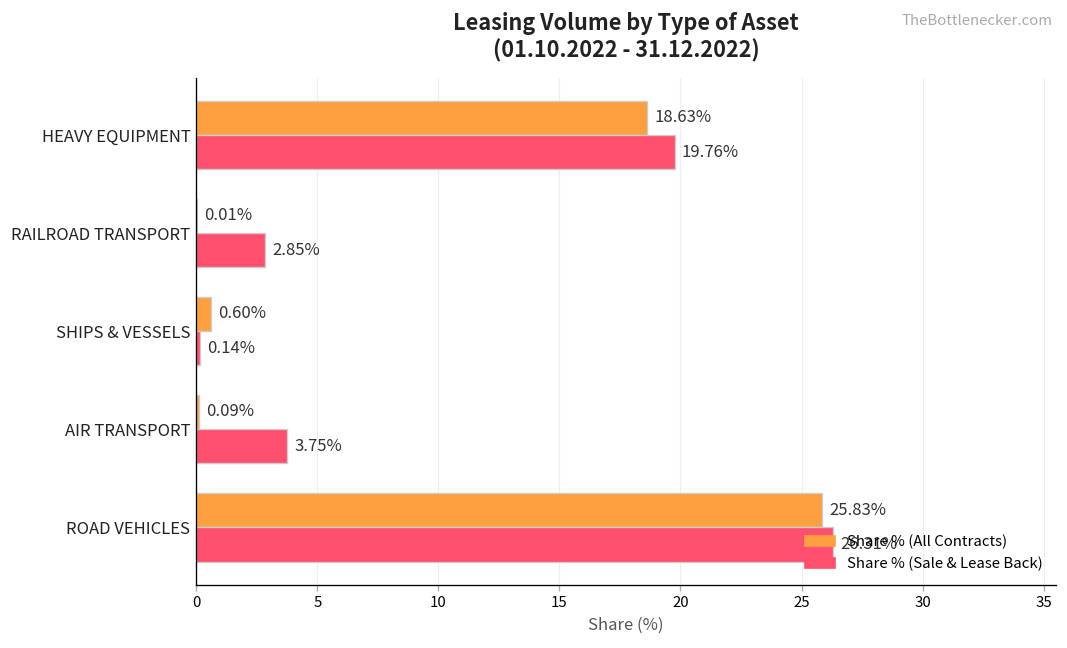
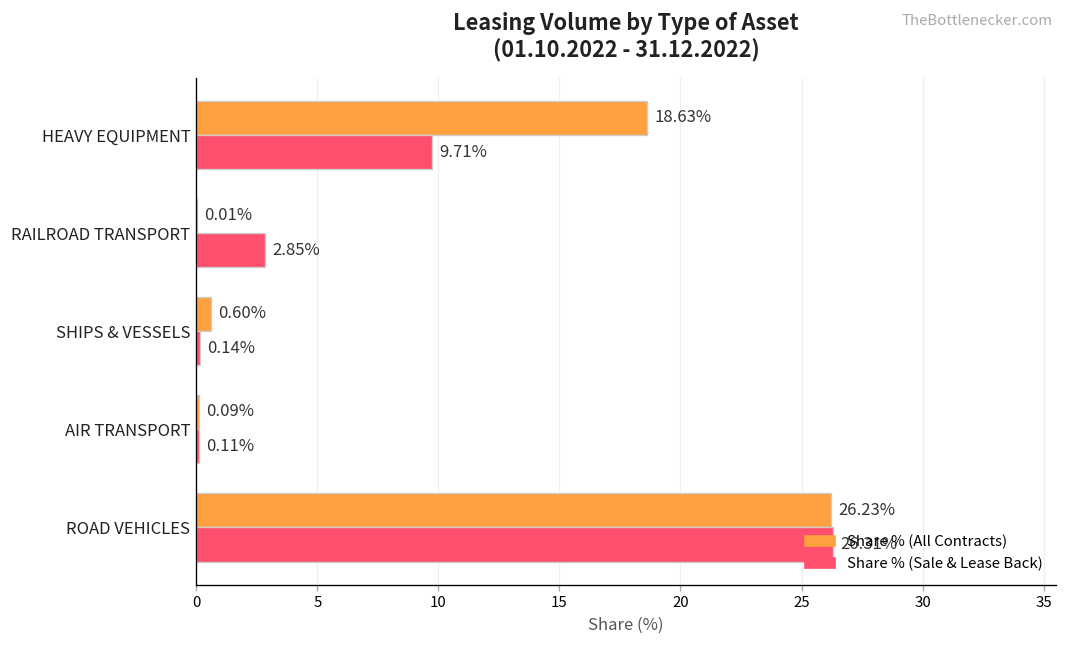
Share % (Sale & Lease Back), HEAVY EQUIPMENT: 19.76% -> 9.71%
Share % (Sale & Lease Back), AIR TRANSPORT: 3.75% -> 0.11%
Share % (All Contracts), ROAD VEHICLES: 25.83% -> 26.23%
